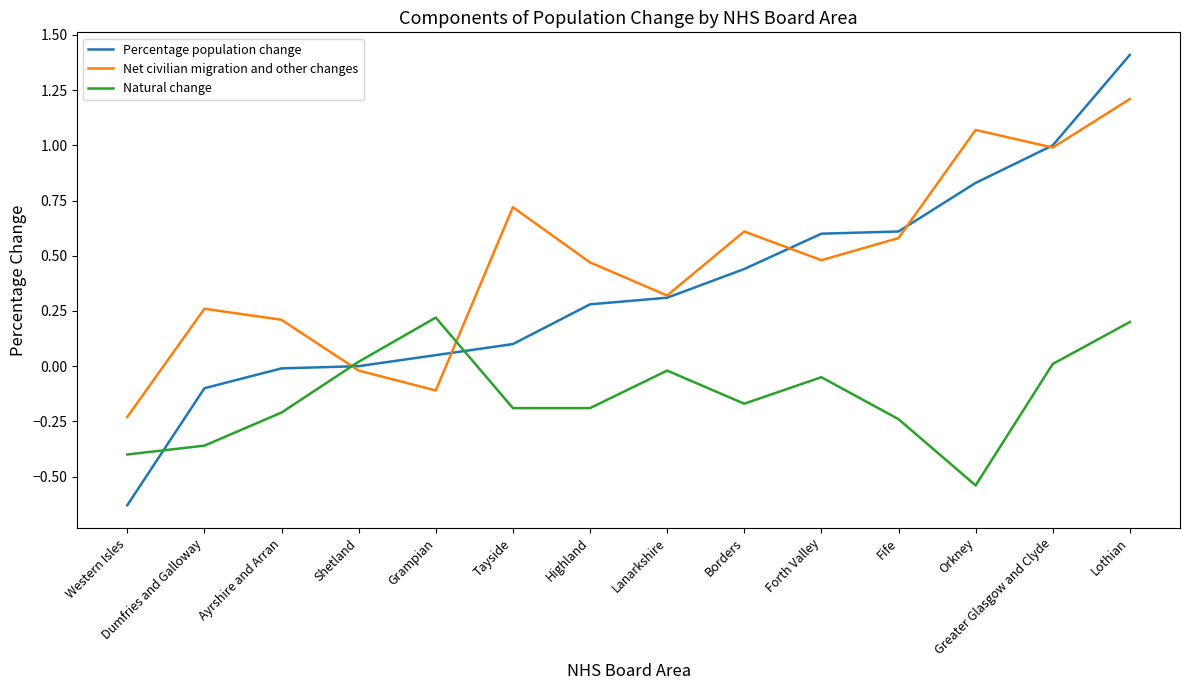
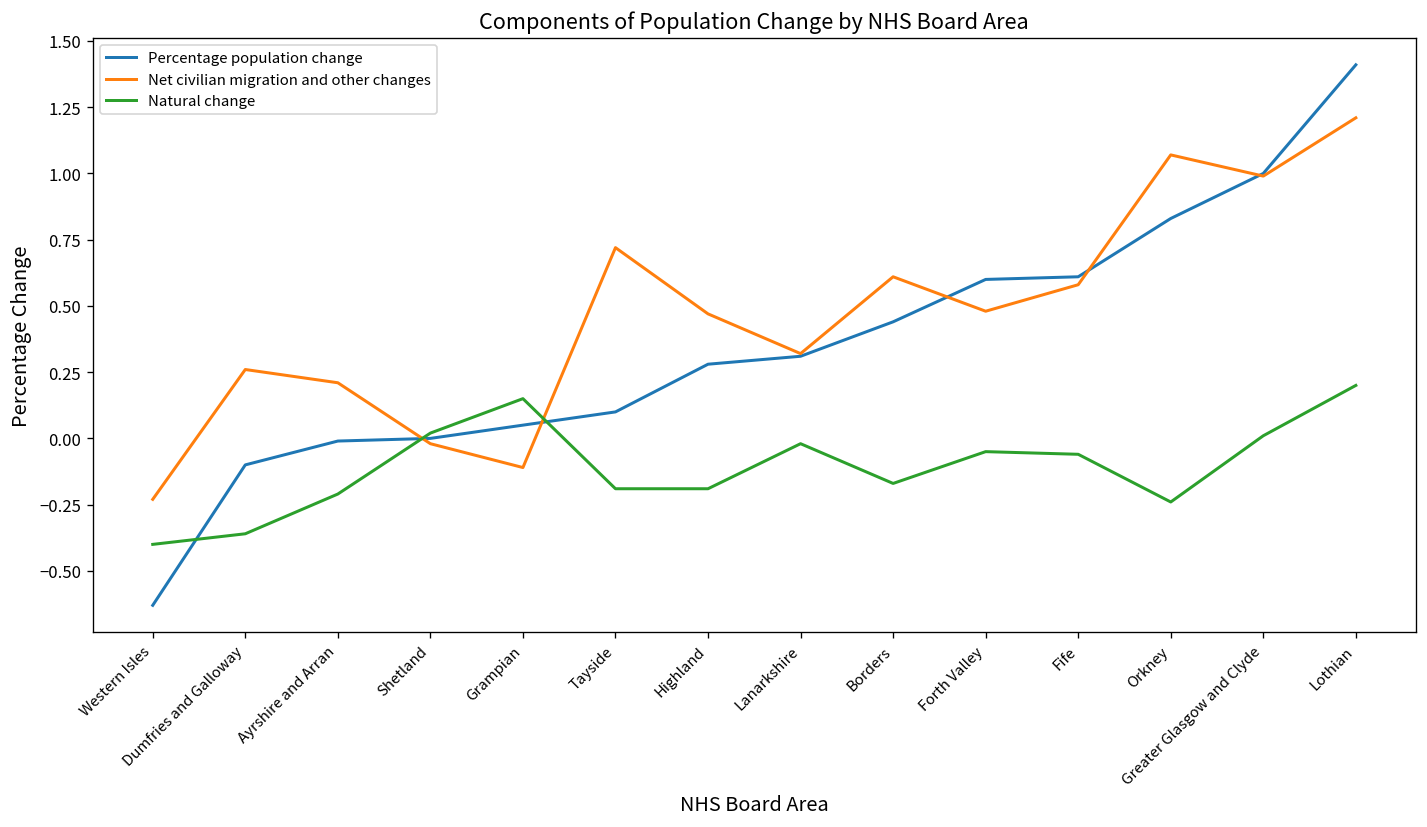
Natural change, Grampian: 0.22 -> 0.15
Natural change, Fife: -0.24 -> -0.06
Natural change, Orkney: -0.54 -> -0.24
